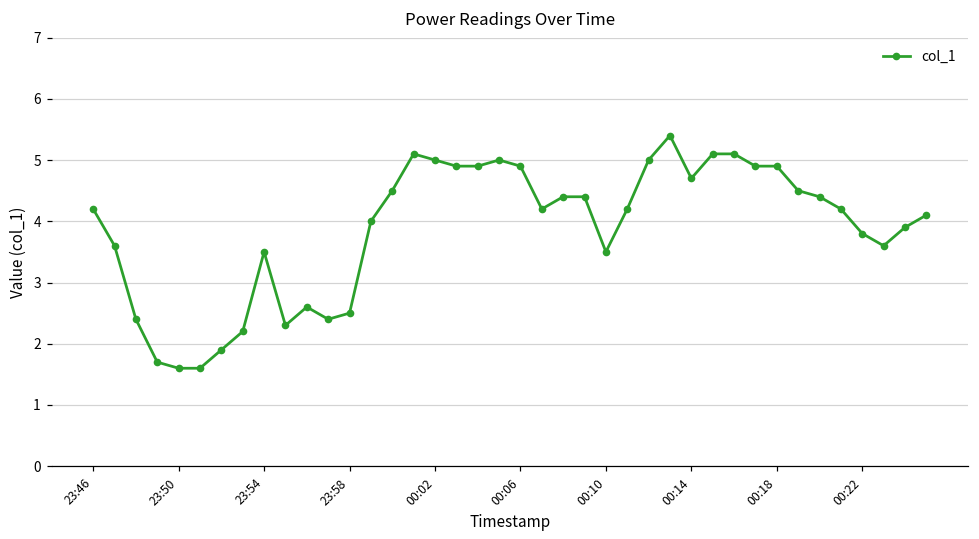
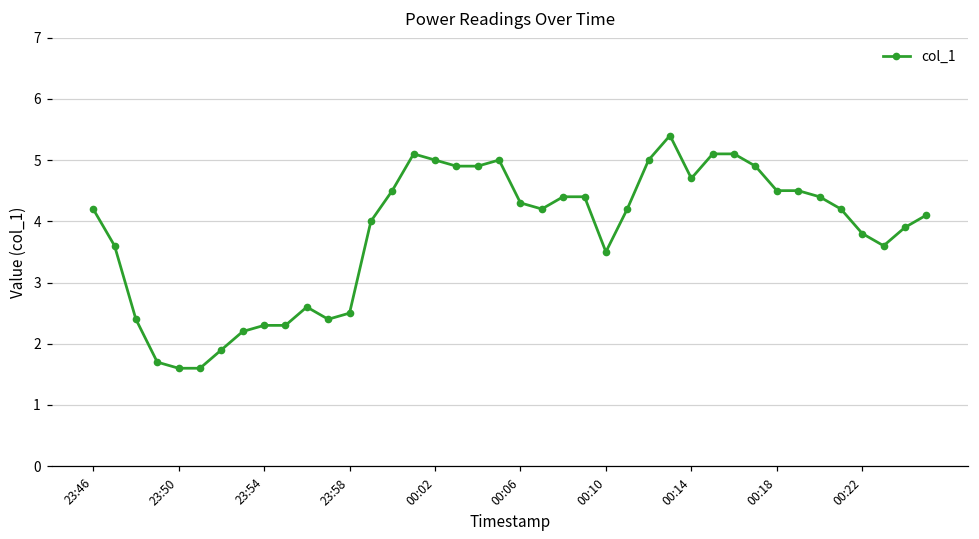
23:54: 3.5 -> 2.3
00:06: 4.9 -> 4.3
00:18: 4.9 -> 4.5
